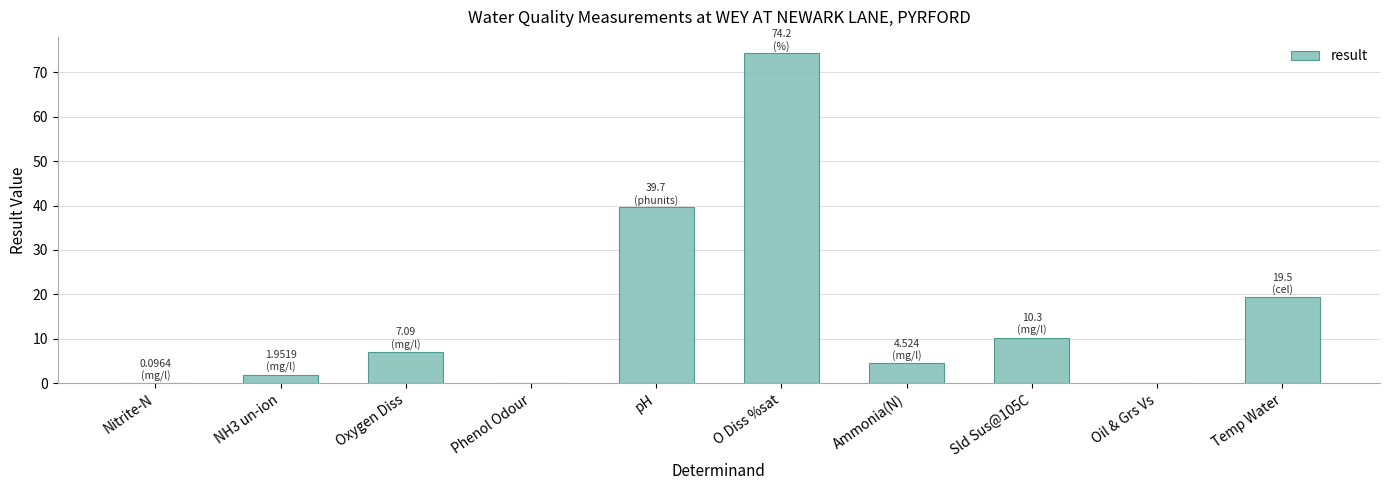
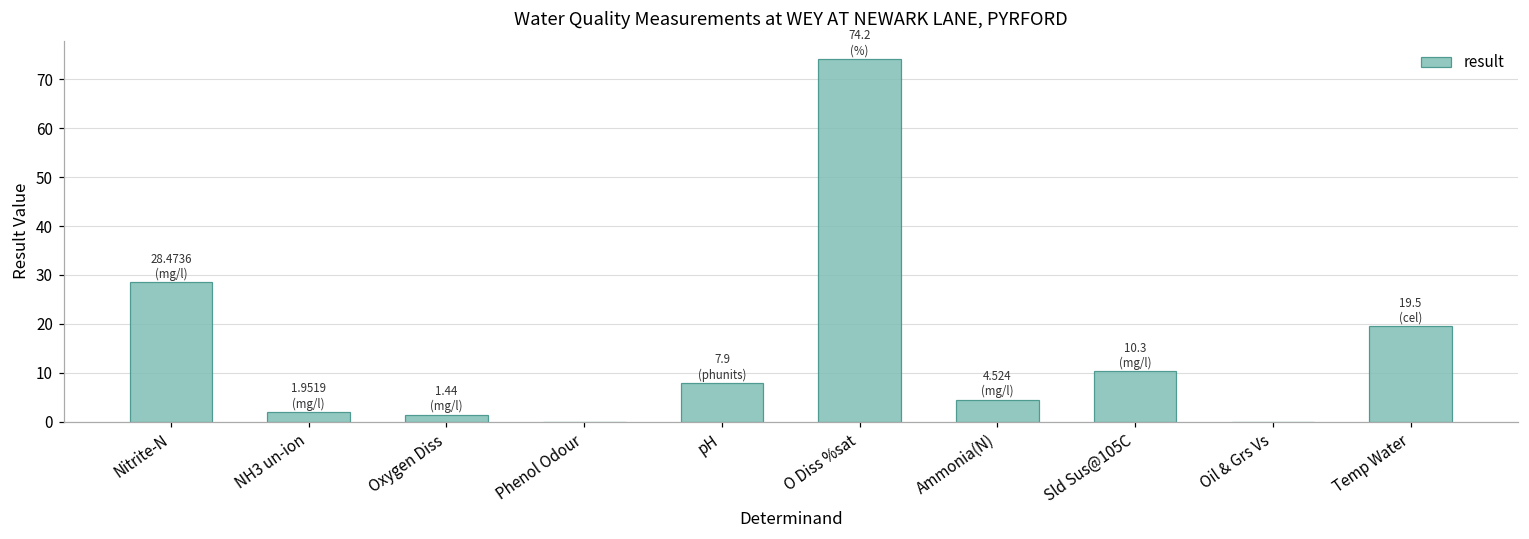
Nitrite-N: 0.0964 -> 28.4736
Oxygen Diss: 7.09 -> 1.44
pH: 39.7 -> 7.9
